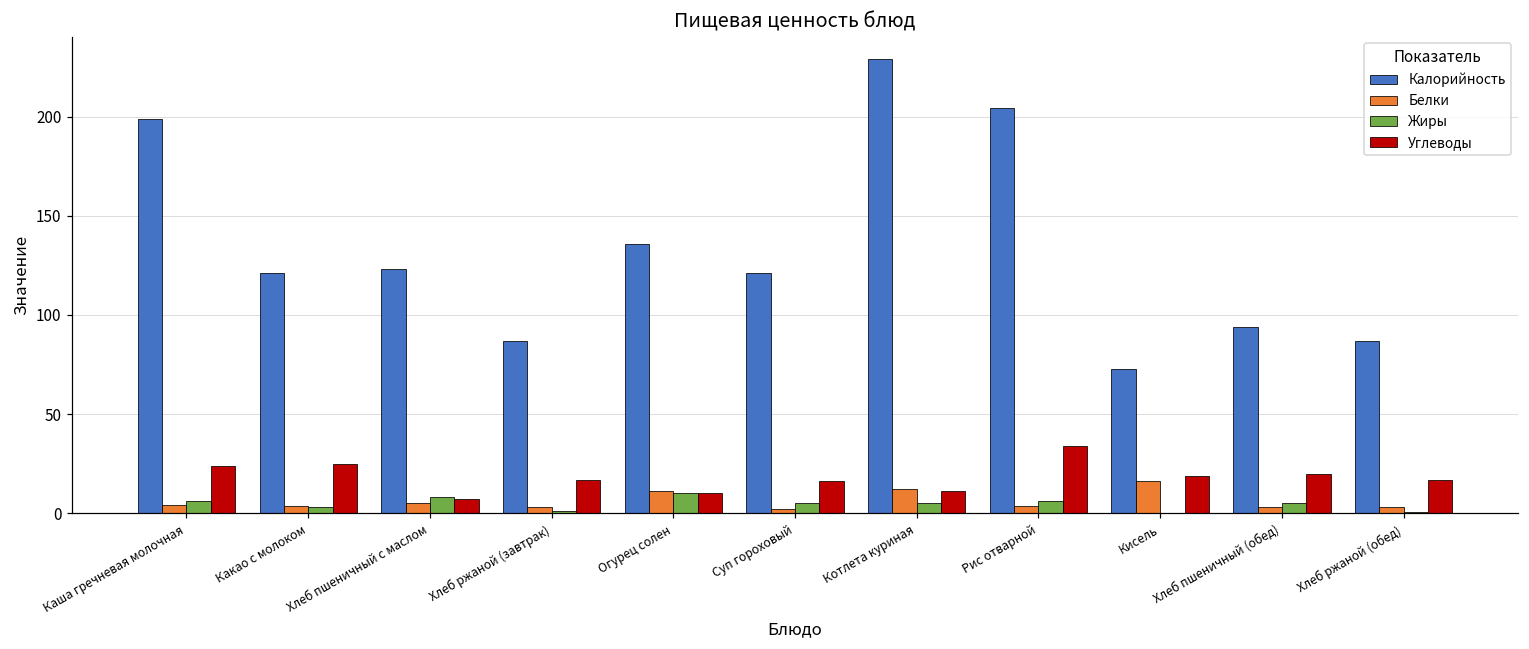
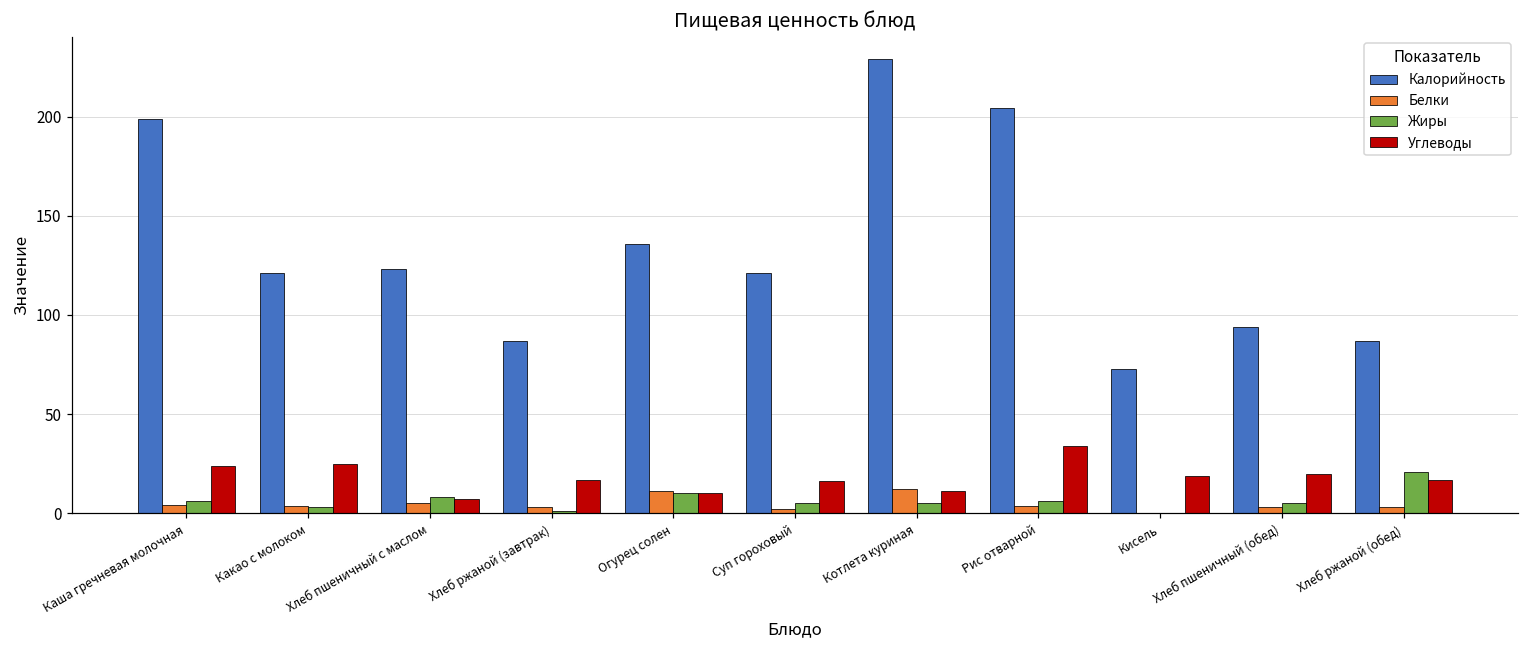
Белки, Кисель: 16 -> 0
Жиры, Хлеб ржаной (обед): 1 -> 21
